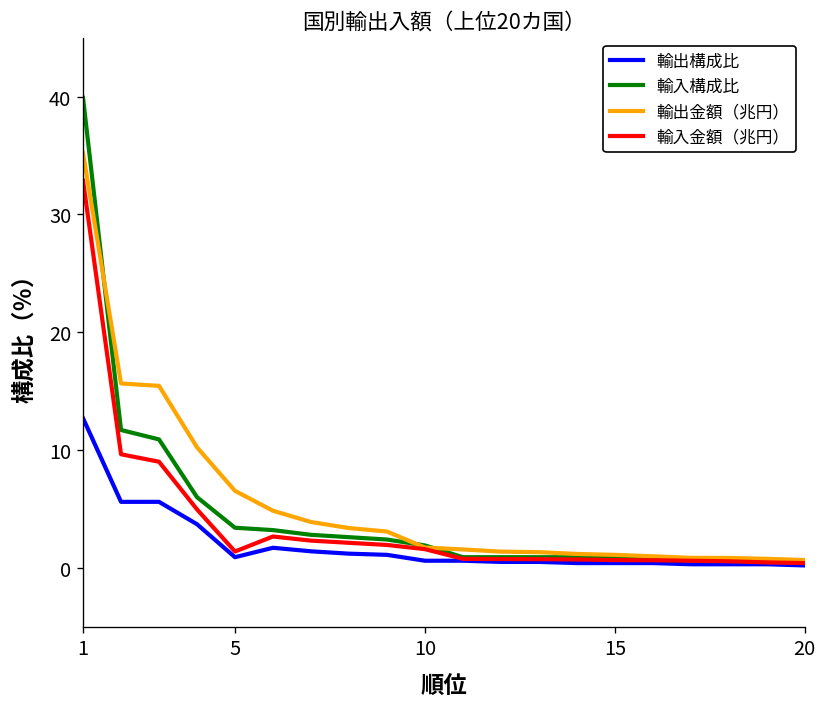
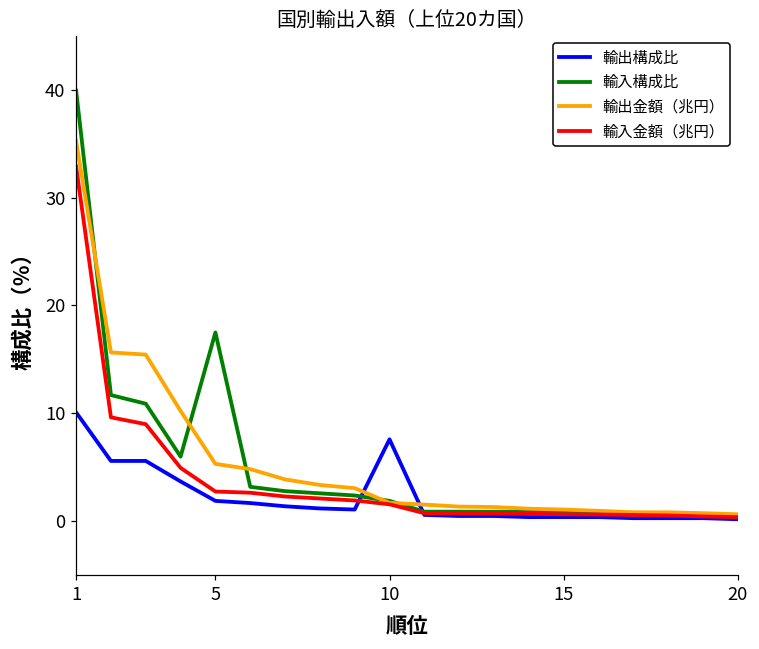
輸出構成比, 1: 13 -> 10
輸出構成比, 5: 1 -> 2
輸入構成比, 5: 3 -> 18
輸出金額（兆円）, 5: 7 -> 5
輸入金額（兆円）, 5: 1 -> 3
輸出構成比, 10: 1 -> 8
